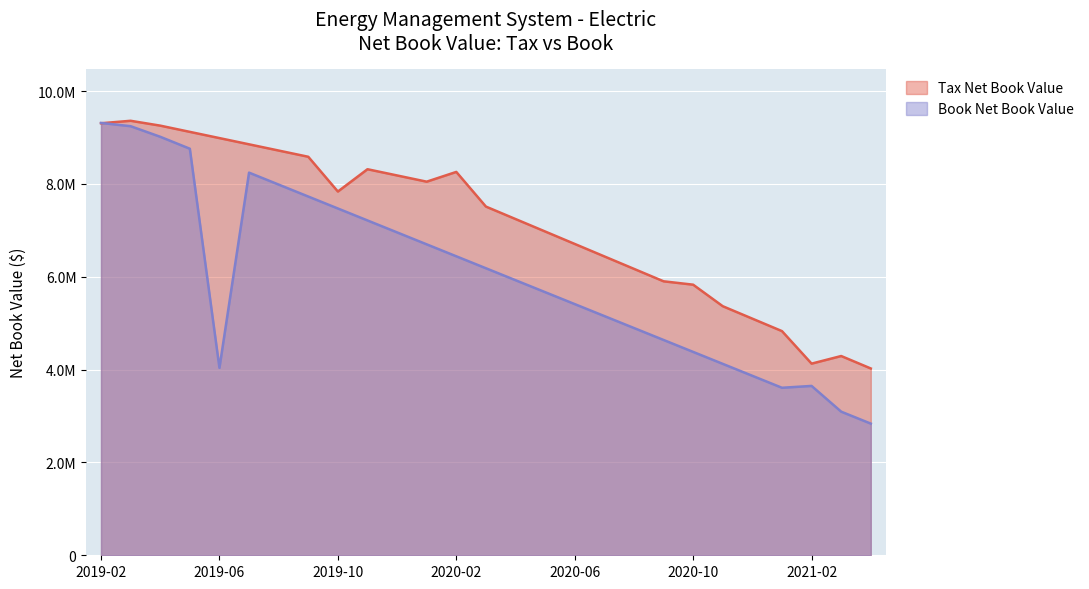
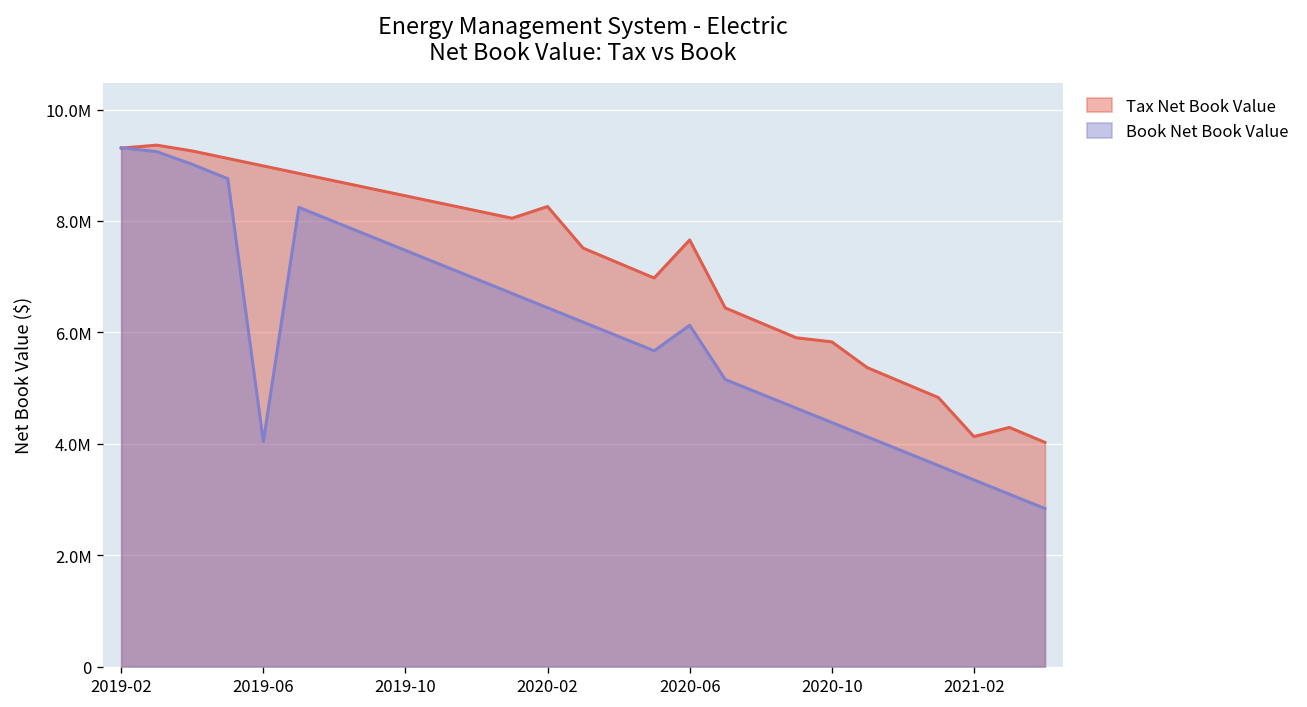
Tax Net Book Value, 2019-10: 7800000 -> 8500000
Tax Net Book Value, 2020-06: 6700000 -> 7700000
Book Net Book Value, 2020-06: 5400000 -> 6100000
Book Net Book Value, 2021-02: 3600000 -> 3400000
